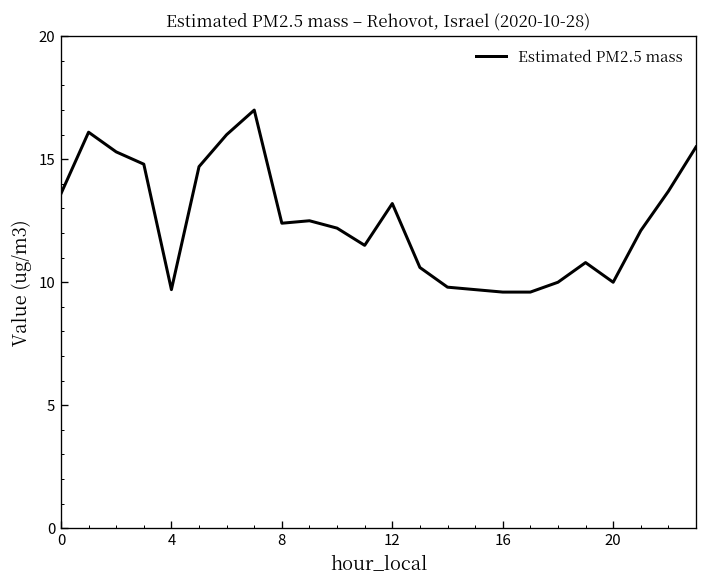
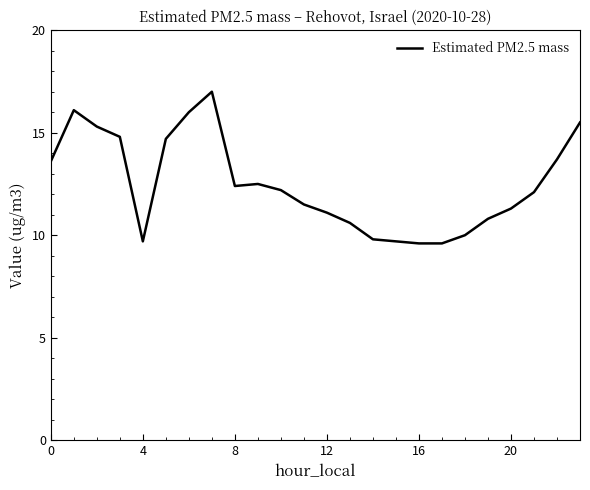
12: 13.2 -> 11.1
20: 10.0 -> 11.3
